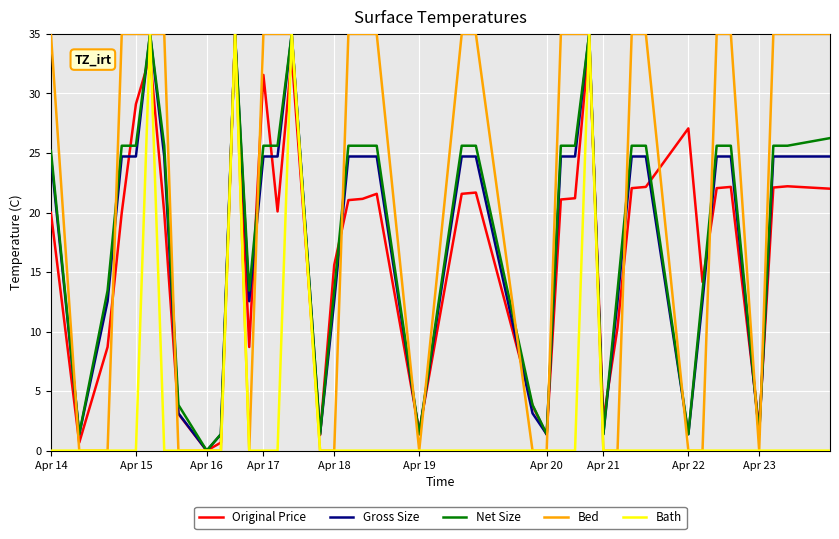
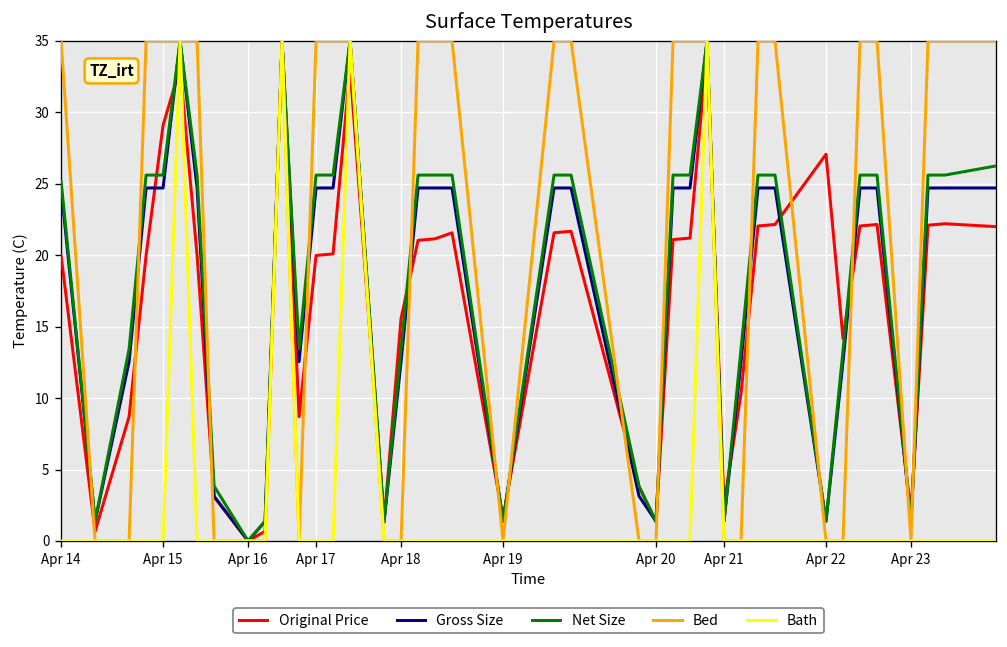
Original Price, Apr 17: 31.6 -> 20.0
